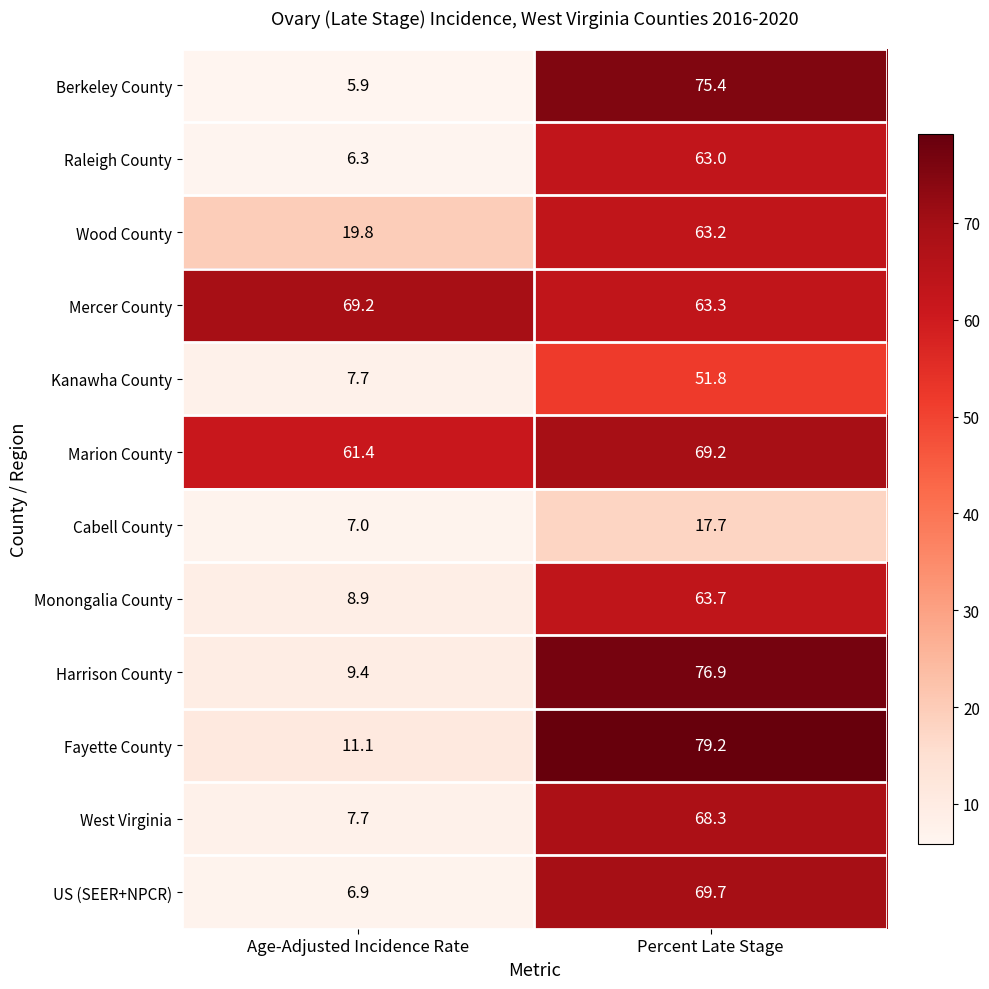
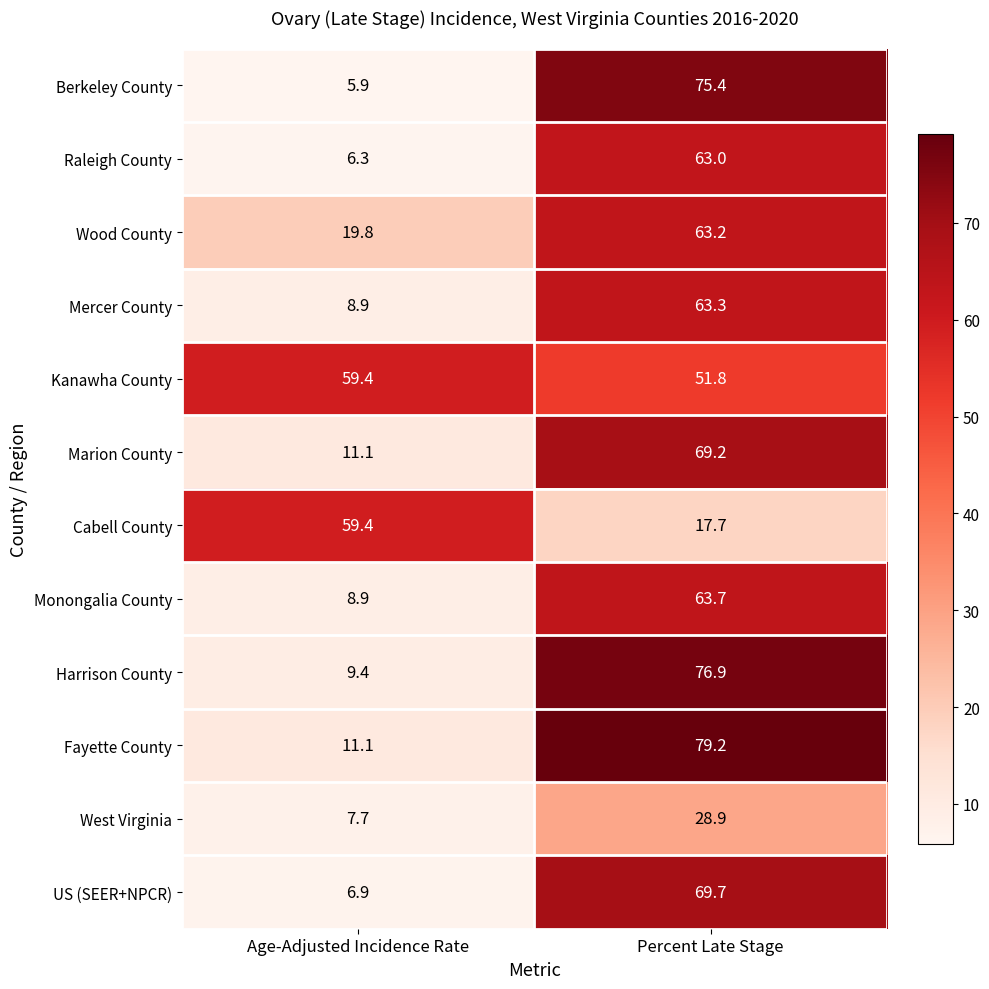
Mercer County, Age-Adjusted Incidence Rate: 69.2 -> 8.9
Kanawha County, Age-Adjusted Incidence Rate: 7.7 -> 59.4
Marion County, Age-Adjusted Incidence Rate: 61.4 -> 11.1
Cabell County, Age-Adjusted Incidence Rate: 7.0 -> 59.4
West Virginia, Percent Late Stage: 68.3 -> 28.9
